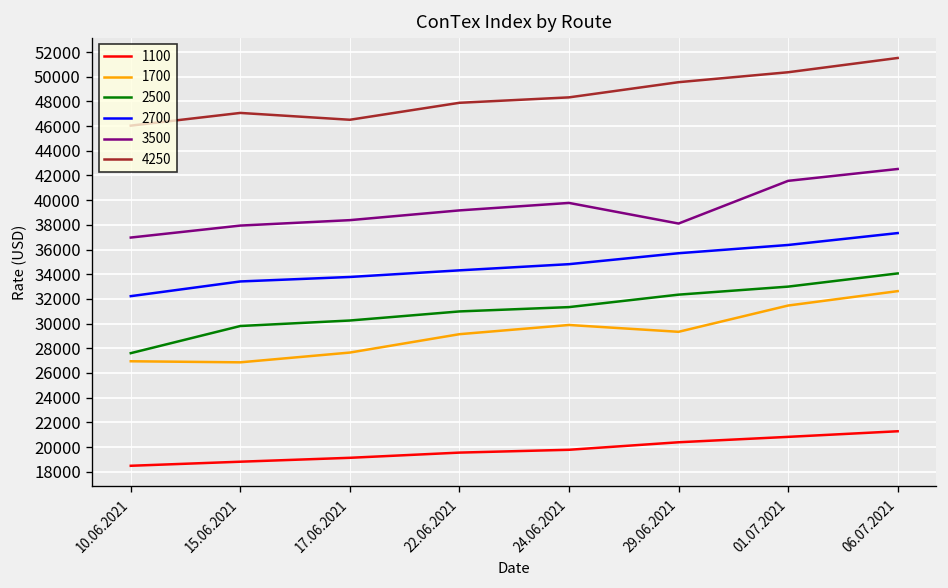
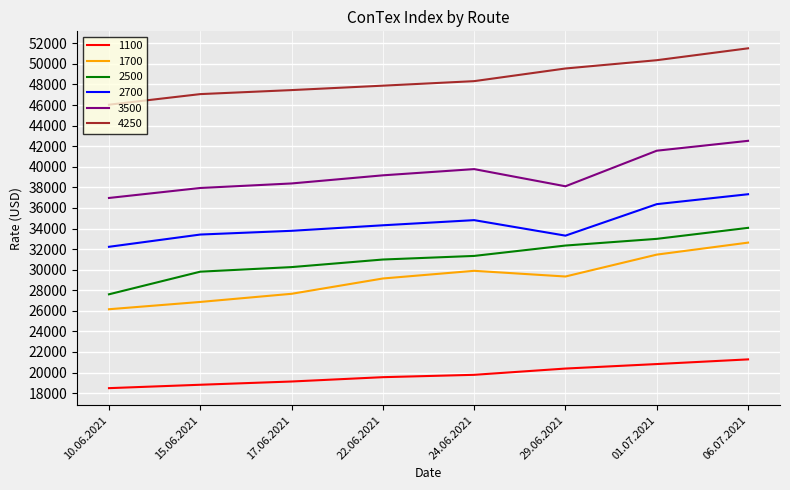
1700, 10.06.2021: 26900 -> 26200
4250, 17.06.2021: 46500 -> 47500
2700, 29.06.2021: 35700 -> 33300
